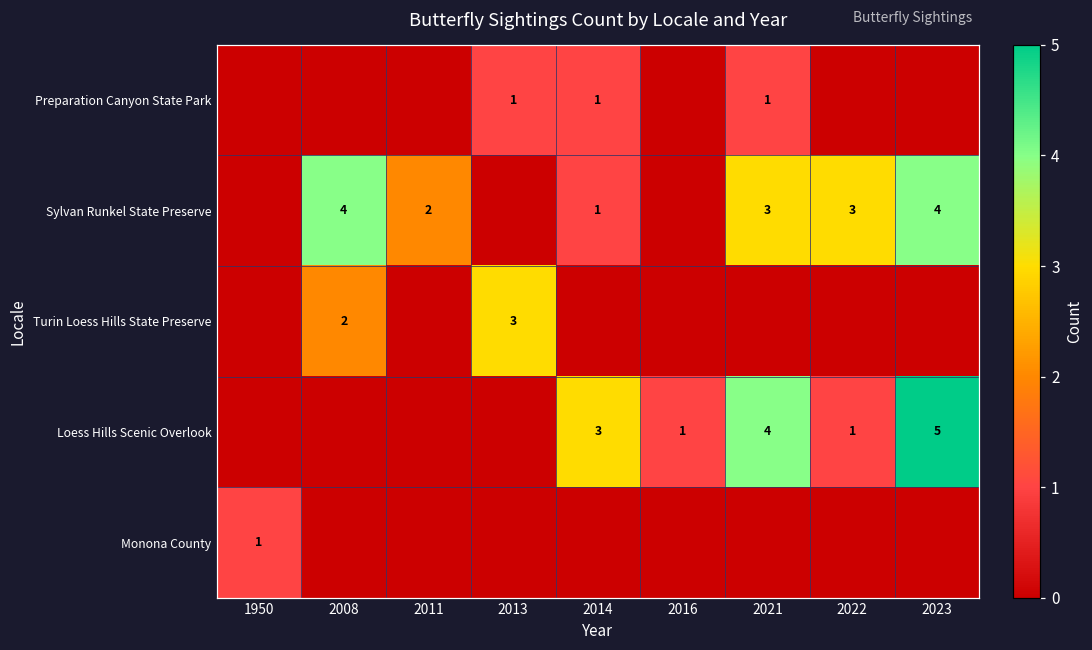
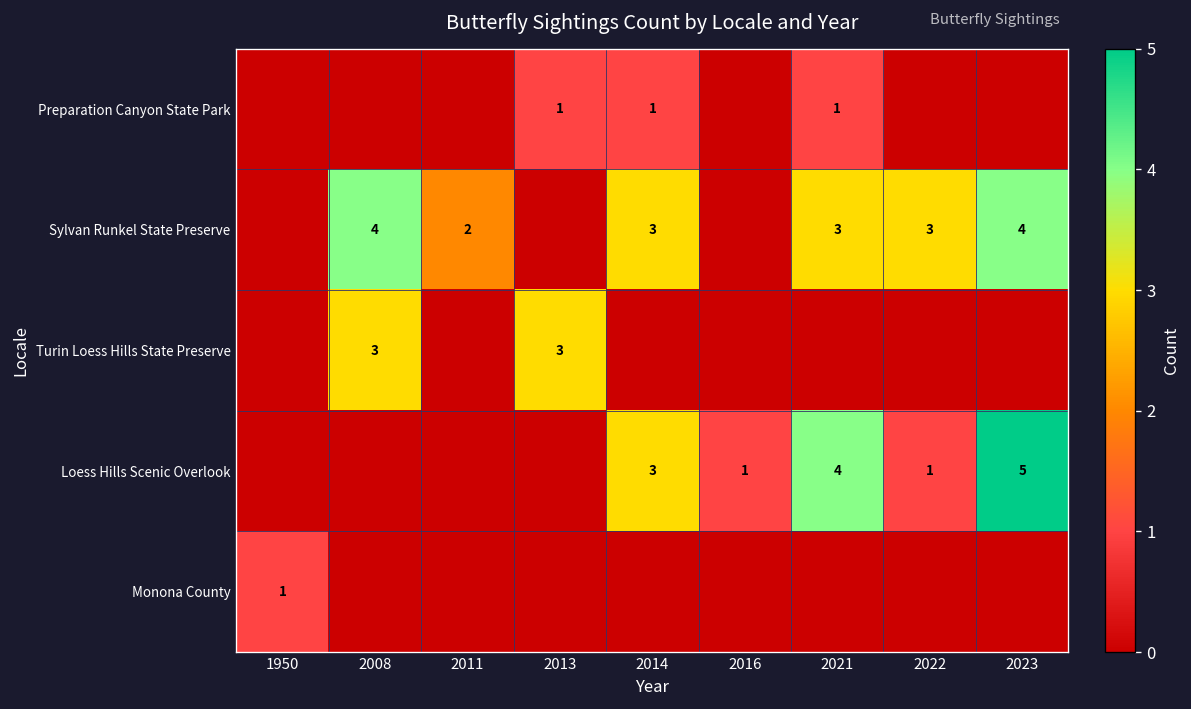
Sylvan Runkel State Preserve, 2014: 1 -> 3
Turin Loess Hills State Preserve, 2008: 2 -> 3
